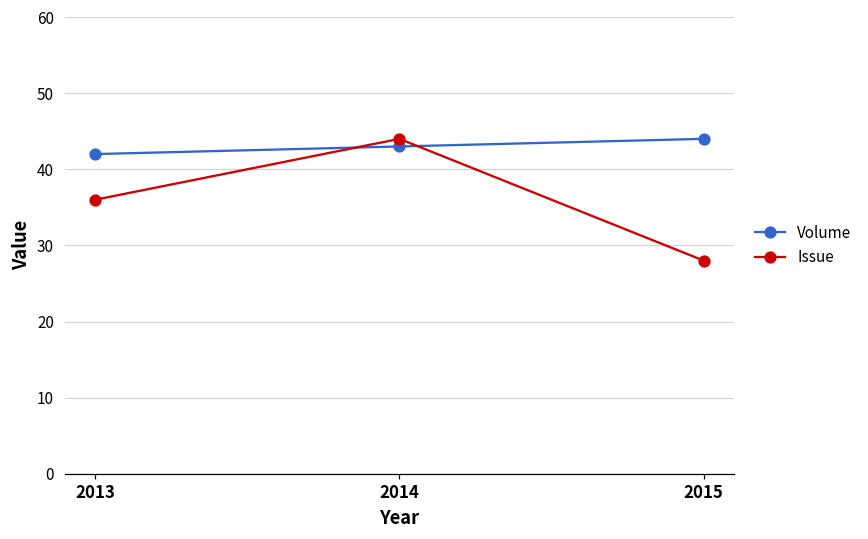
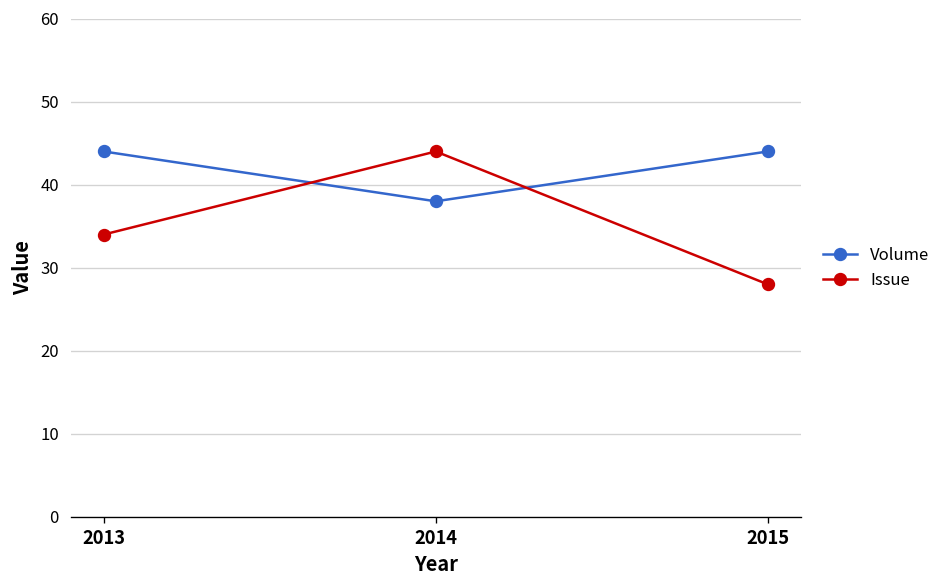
Volume, 2013: 42 -> 44
Issue, 2013: 36 -> 34
Volume, 2014: 43 -> 38
